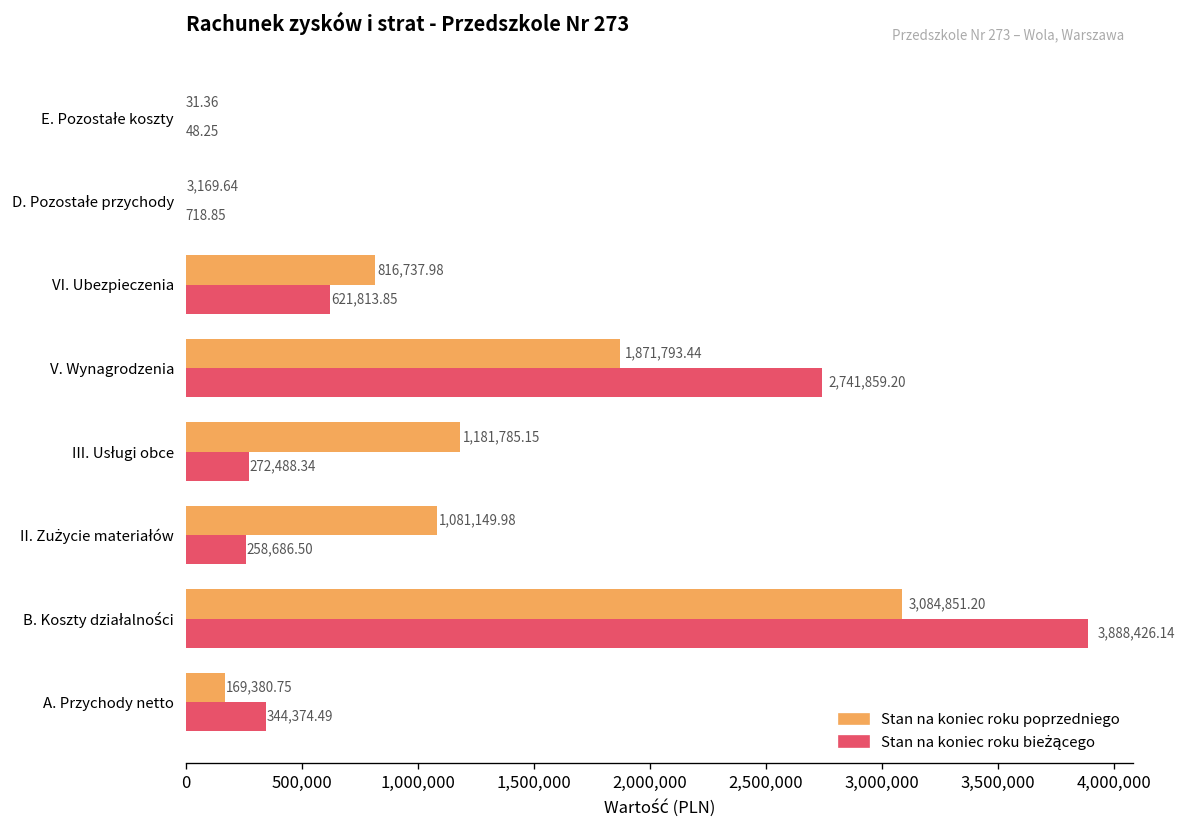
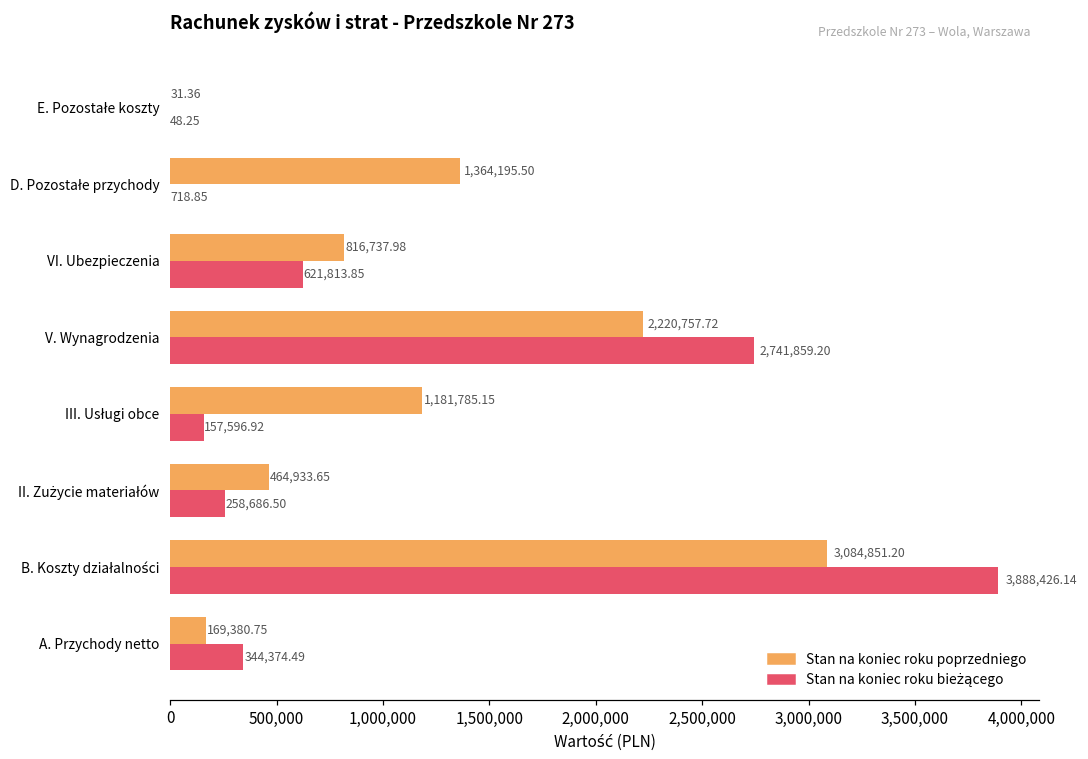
Stan na koniec roku poprzedniego, D. Pozostałe przychody: 3,169.64 -> 1,364,195.50
Stan na koniec roku poprzedniego, V. Wynagrodzenia: 1,871,793.44 -> 2,220,757.72
Stan na koniec roku bieżącego, III. Usługi obce: 272,488.34 -> 157,596.92
Stan na koniec roku poprzedniego, II. Zużycie materiałów: 1,081,149.98 -> 464,933.65
